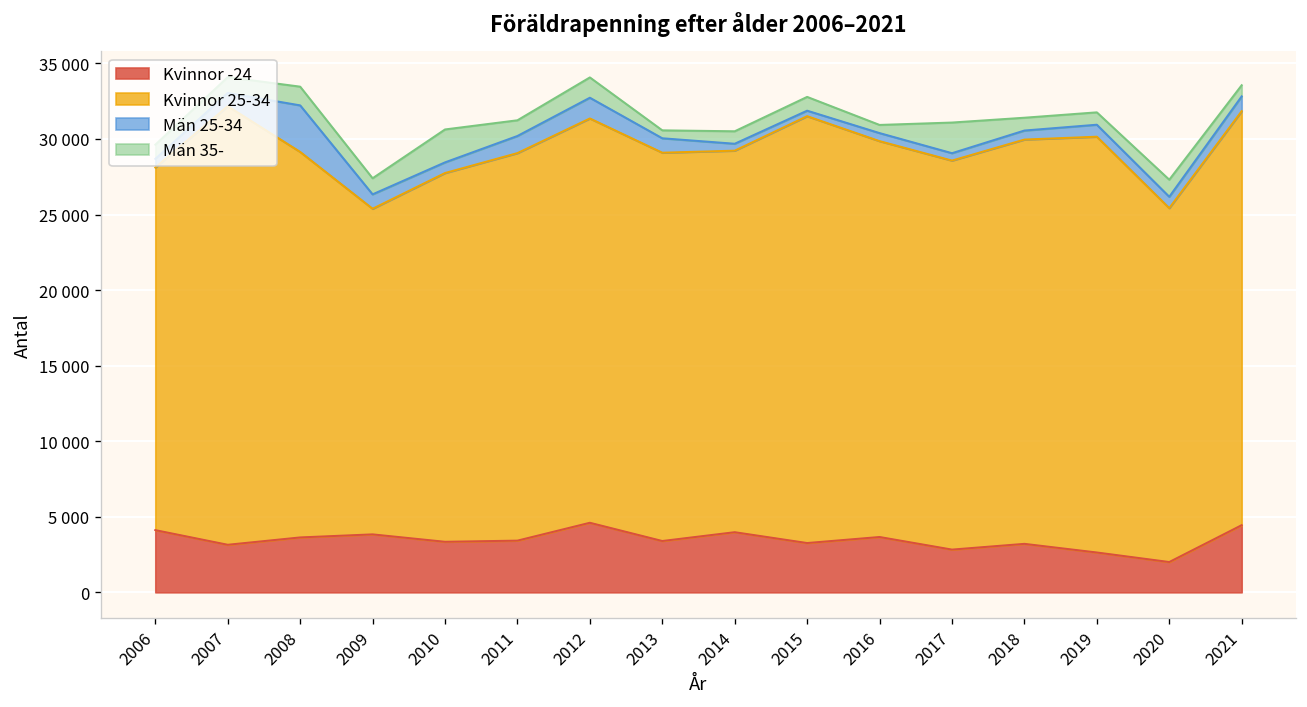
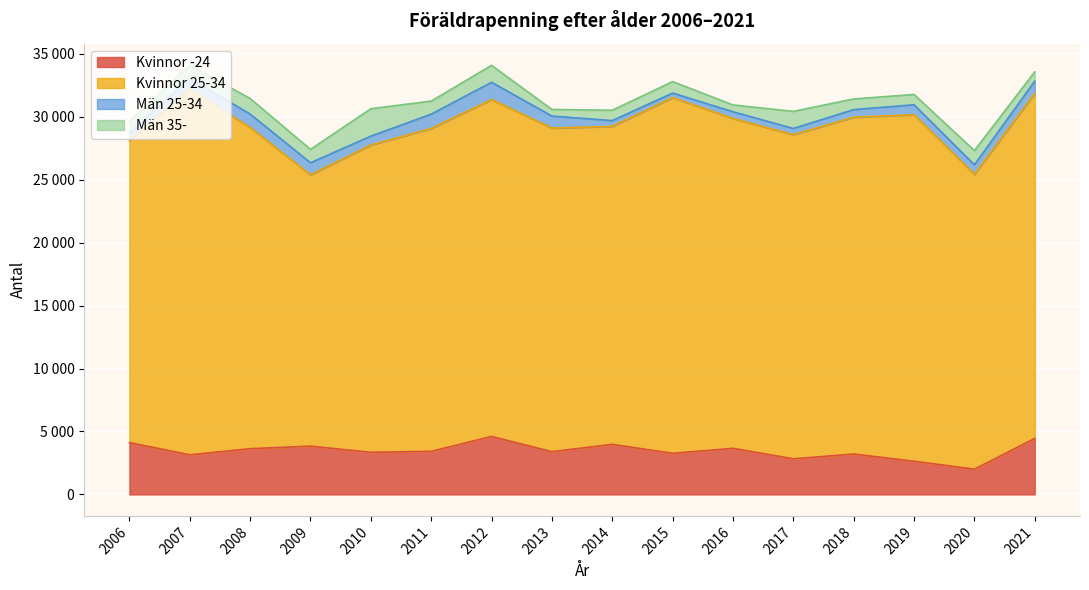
Män 25-34, 2008: 3100 -> 1100
Män 35-, 2017: 2000 -> 1400
